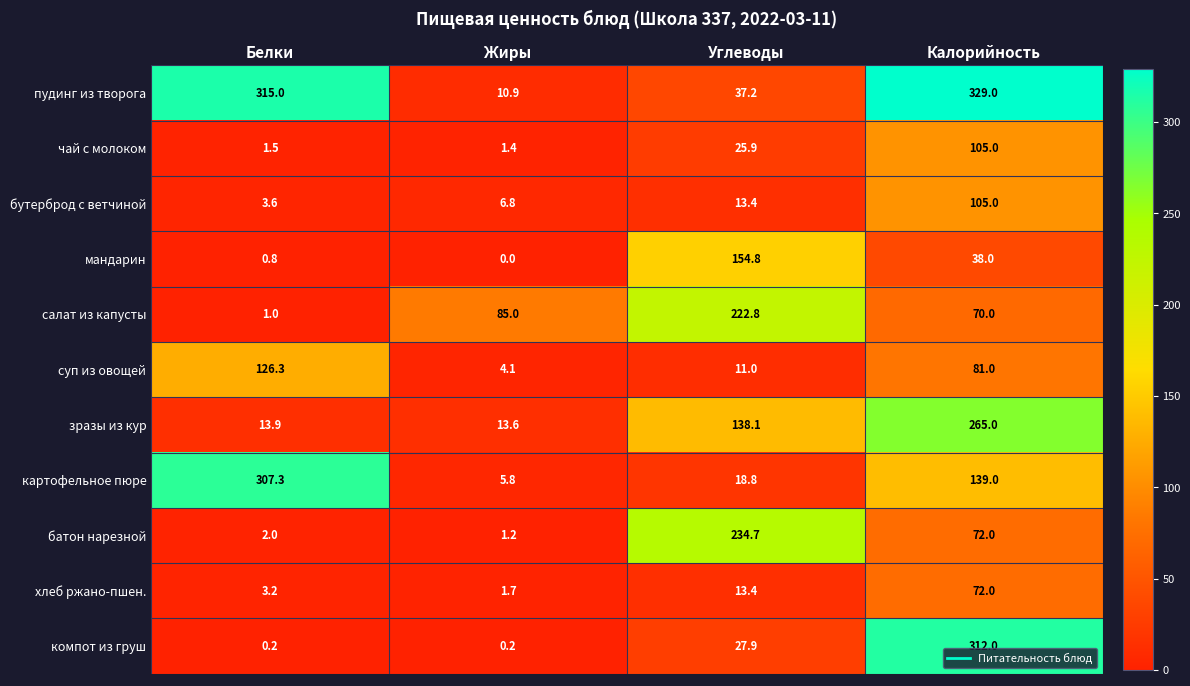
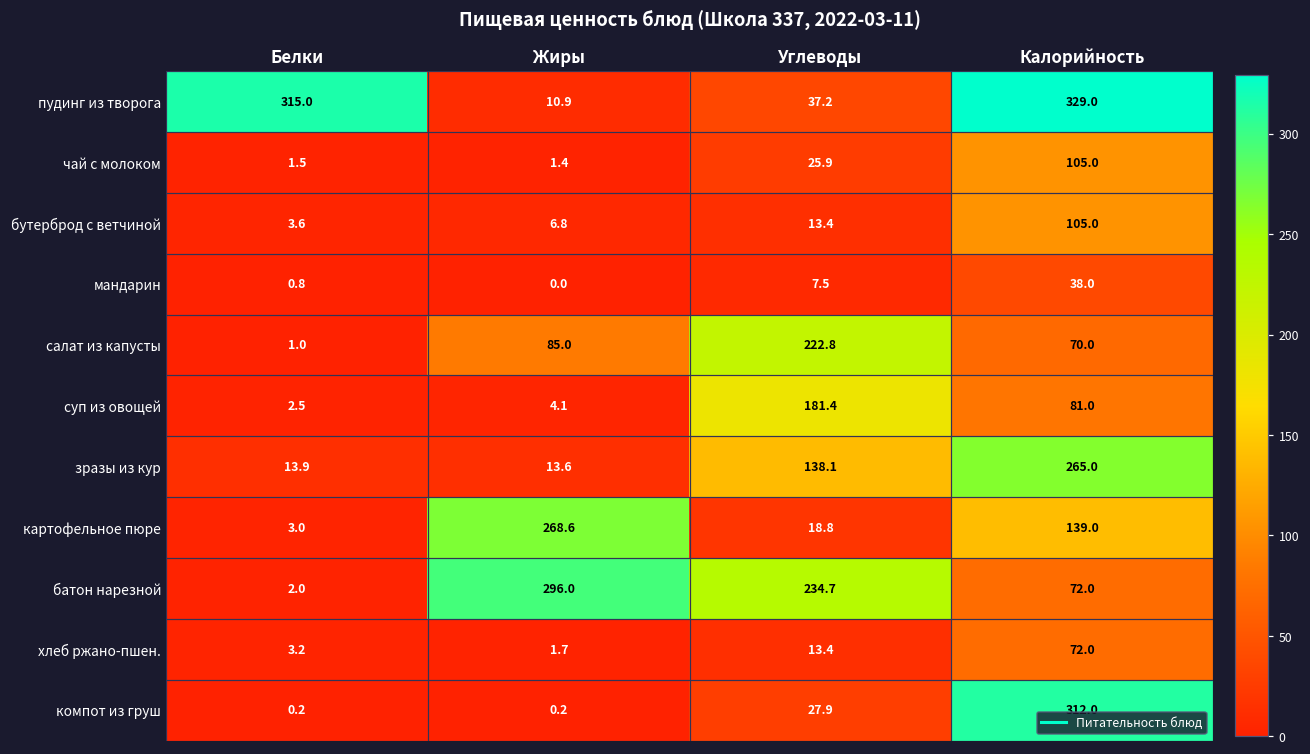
мандарин, Углеводы: 154.8 -> 7.5
суп из овощей, Белки: 126.3 -> 2.5
суп из овощей, Углеводы: 11.0 -> 181.4
картофельное пюре, Белки: 307.3 -> 3.0
картофельное пюре, Жиры: 5.8 -> 268.6
батон нарезной, Жиры: 1.2 -> 296.0
